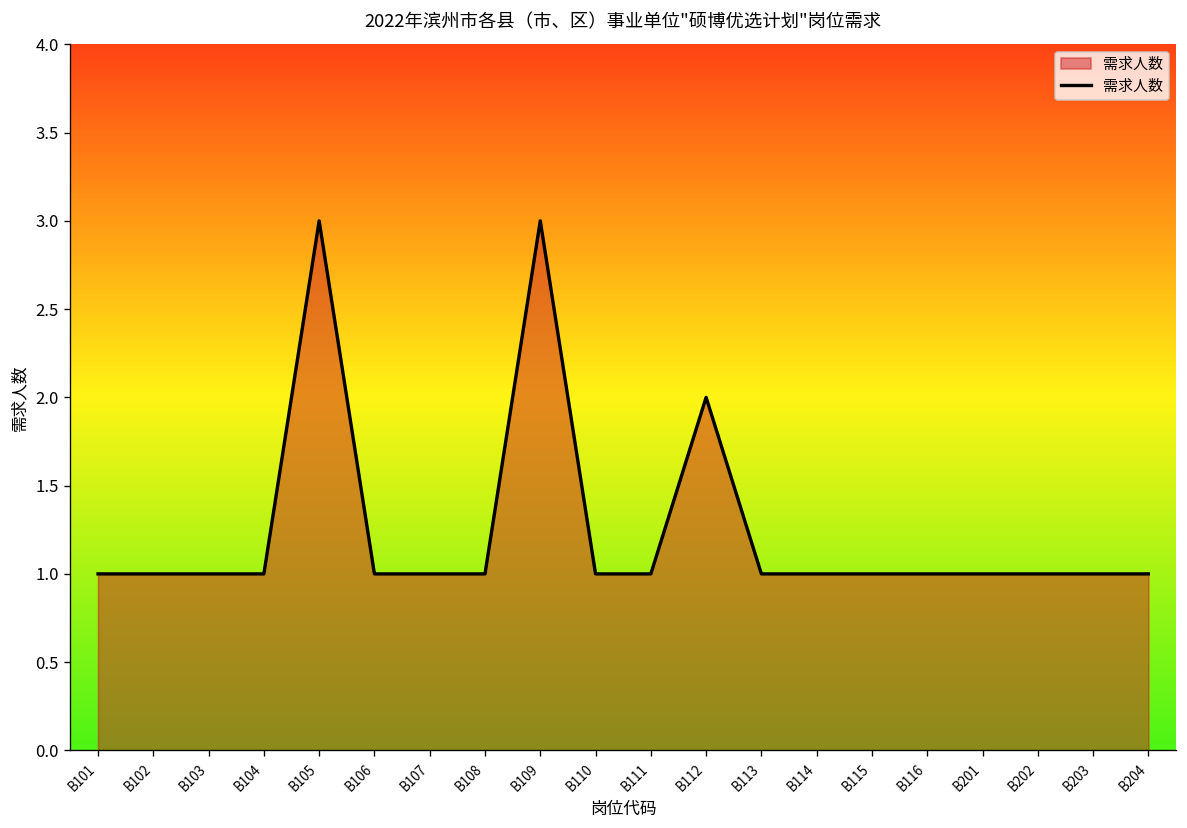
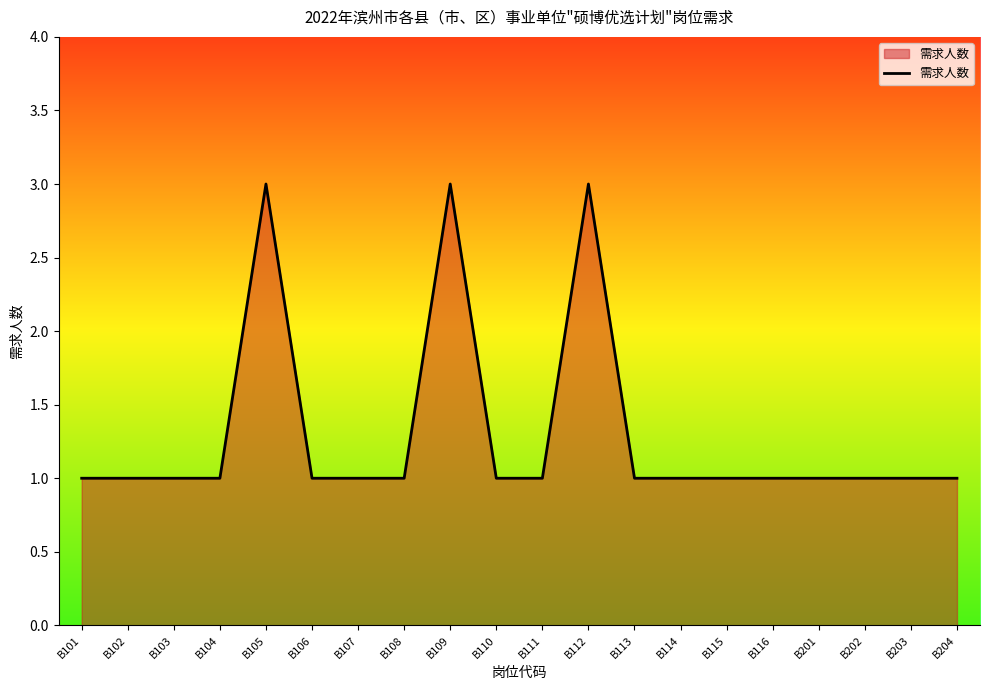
B112: 2 -> 3
